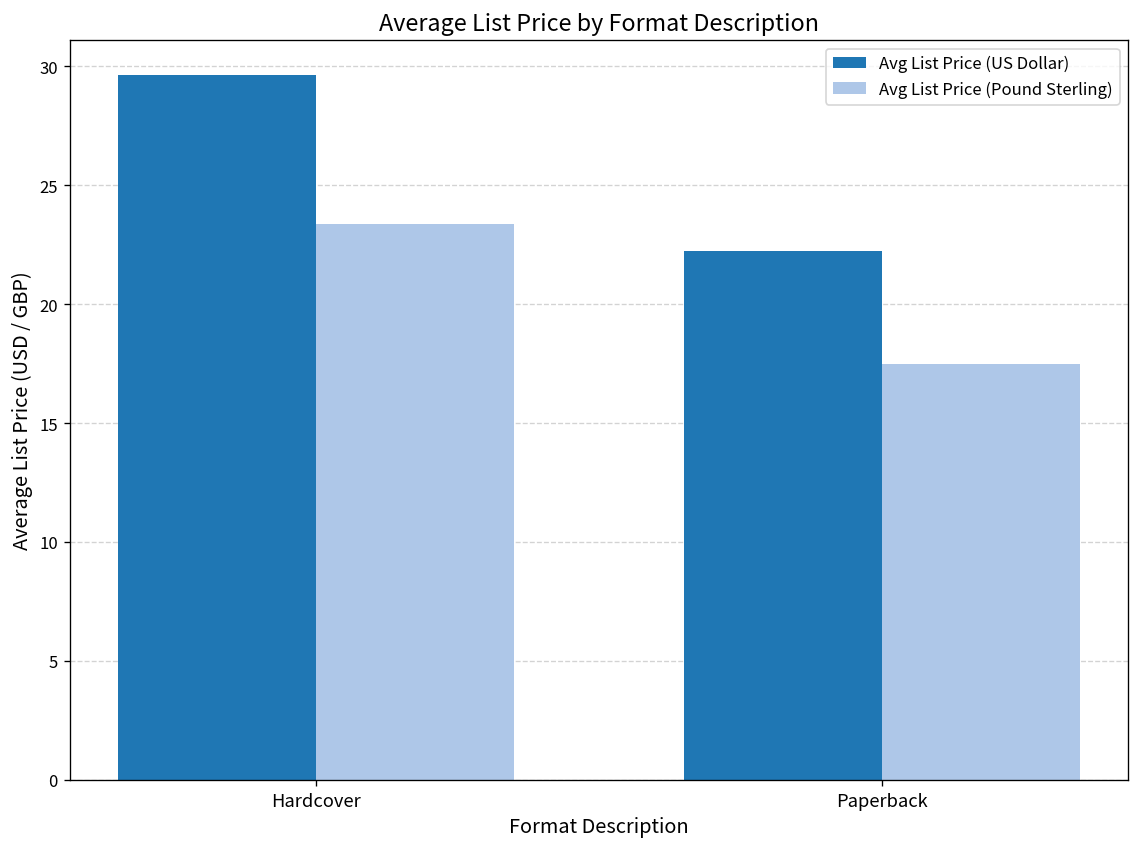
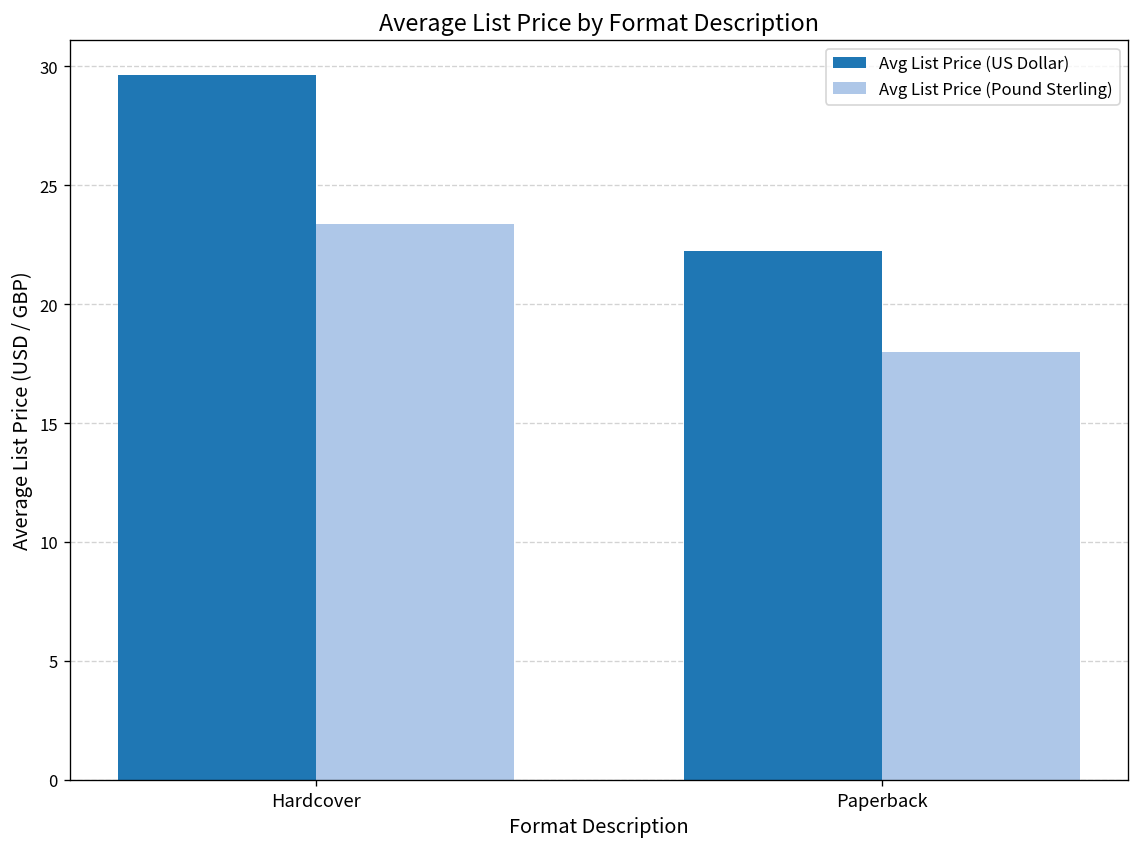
Avg List Price (Pound Sterling), Paperback: 17.5 -> 18.0
